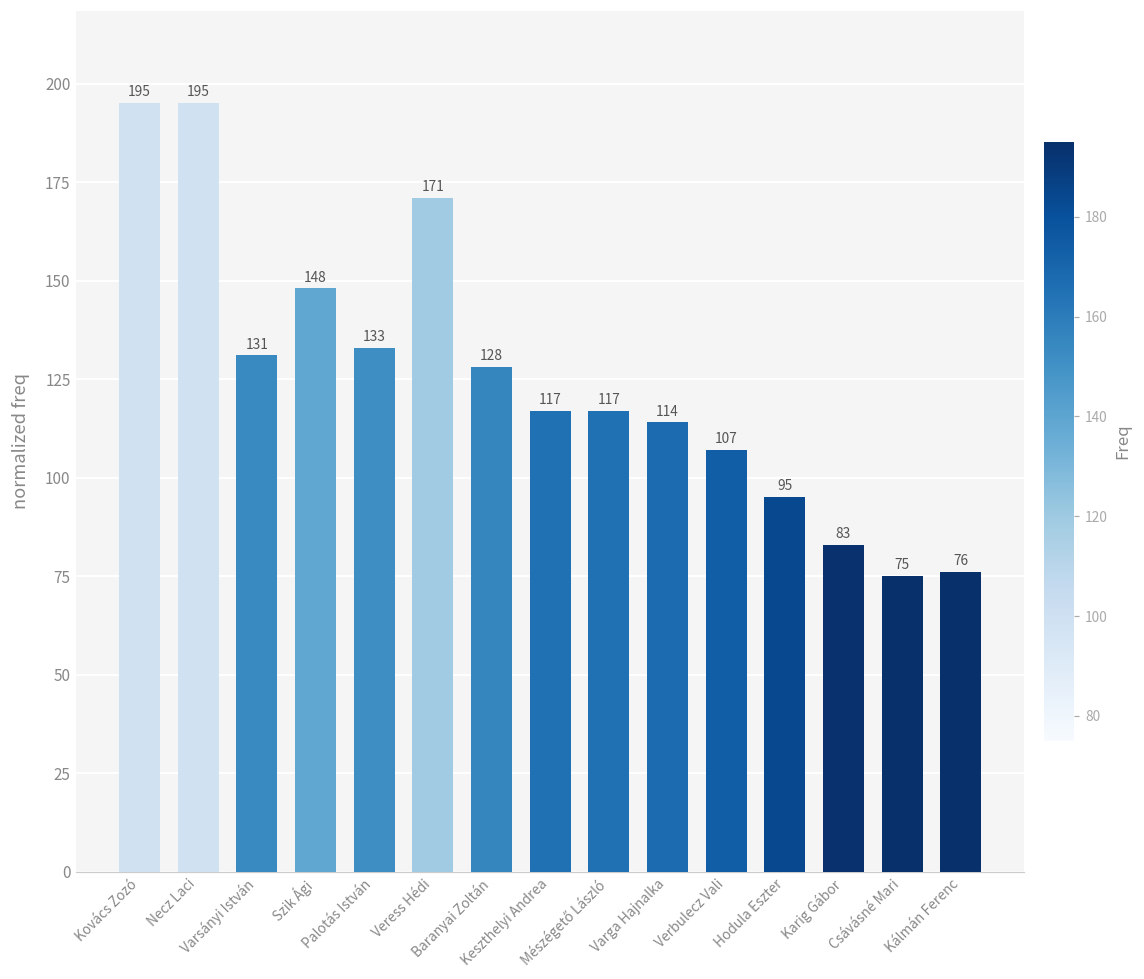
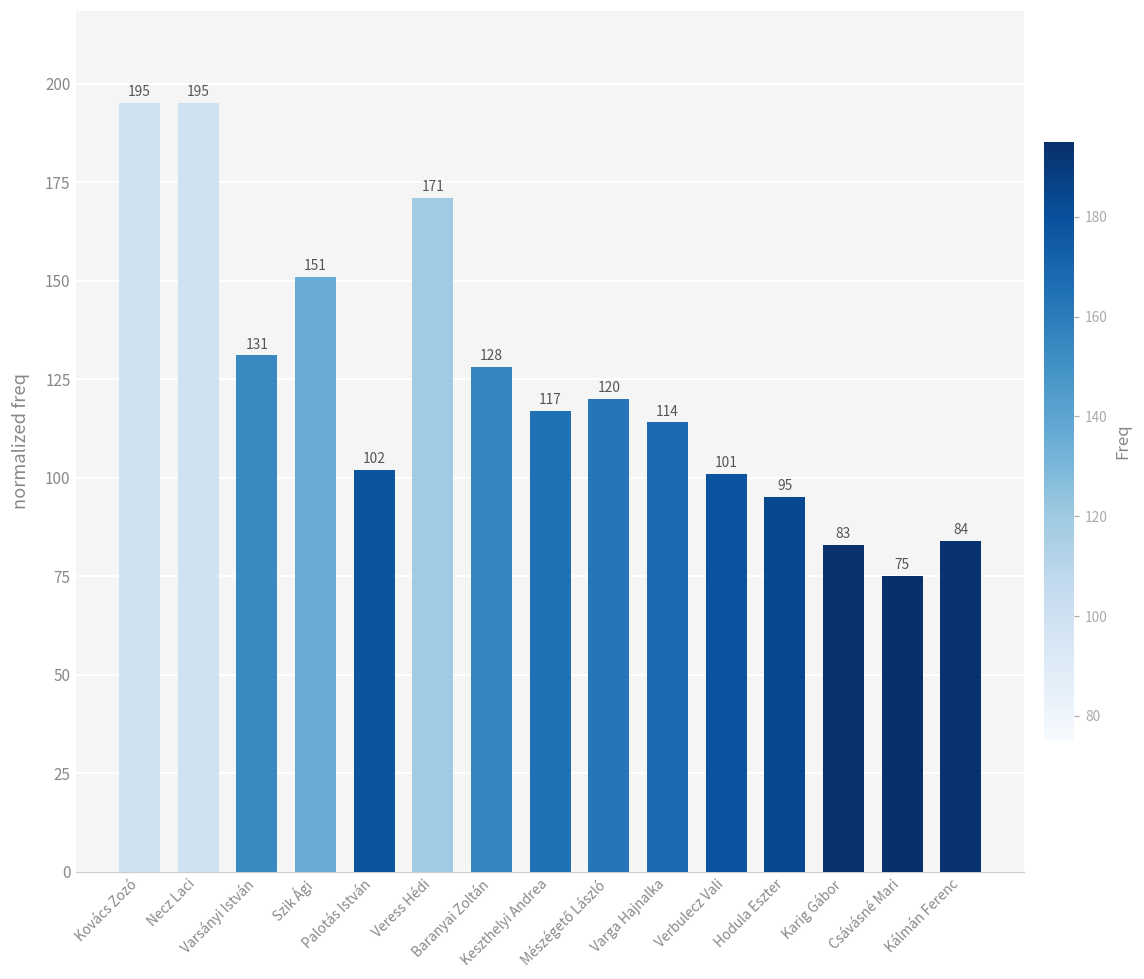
Szik Ági: 148 -> 151
Palotás István: 133 -> 102
Mészégető László: 117 -> 120
Verbulecz Vali: 107 -> 101
Kálmán Ferenc: 76 -> 84
